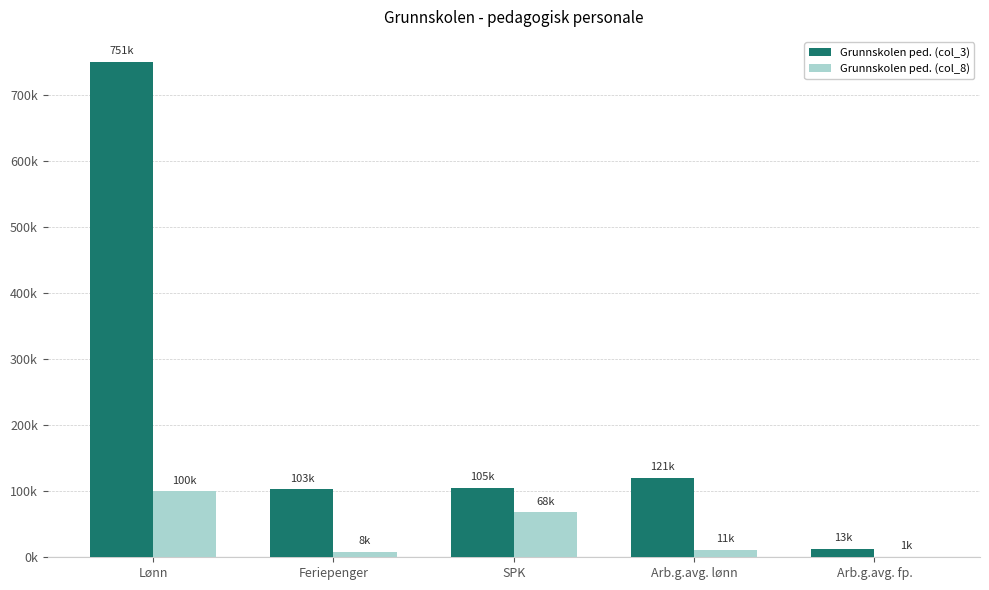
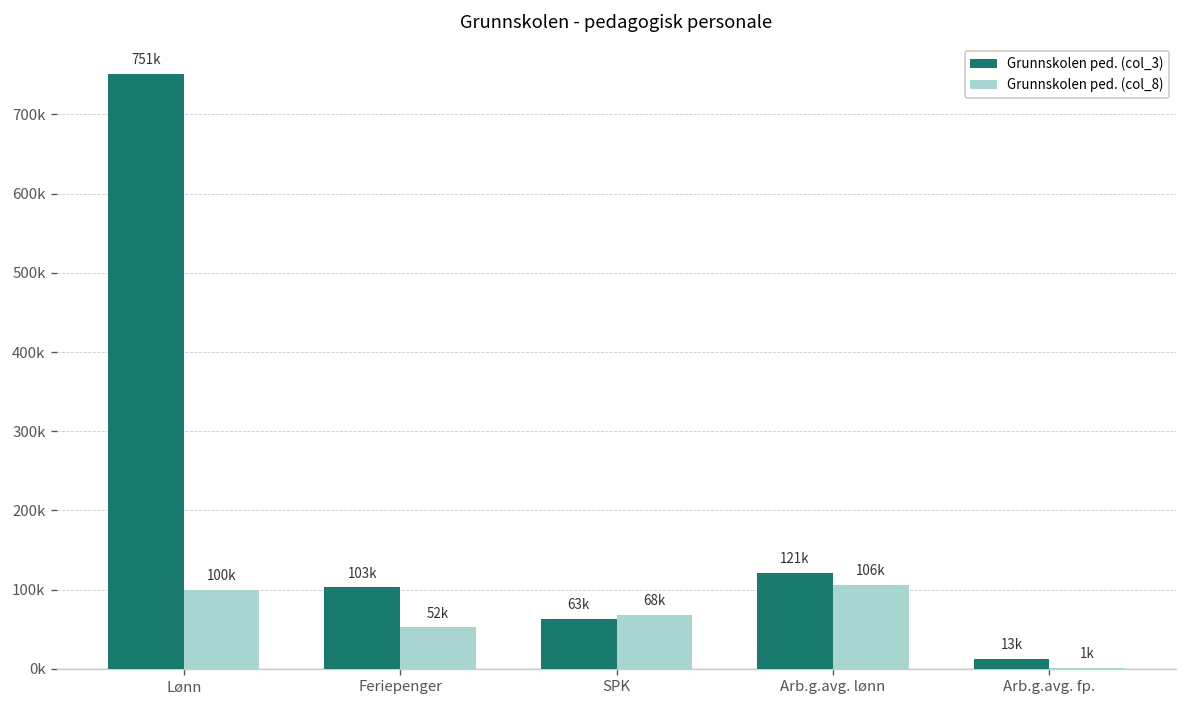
Grunnskolen ped. (col_8), Feriepenger: 8k -> 52k
Grunnskolen ped. (col_3), SPK: 105k -> 63k
Grunnskolen ped. (col_8), Arb.g.avg. lønn: 11k -> 106k
